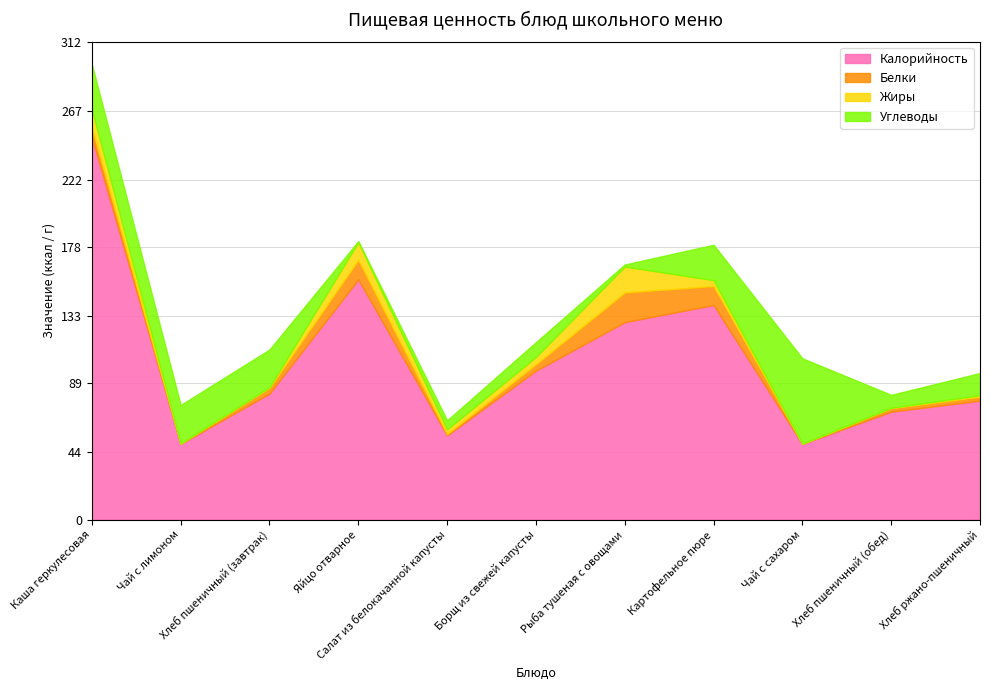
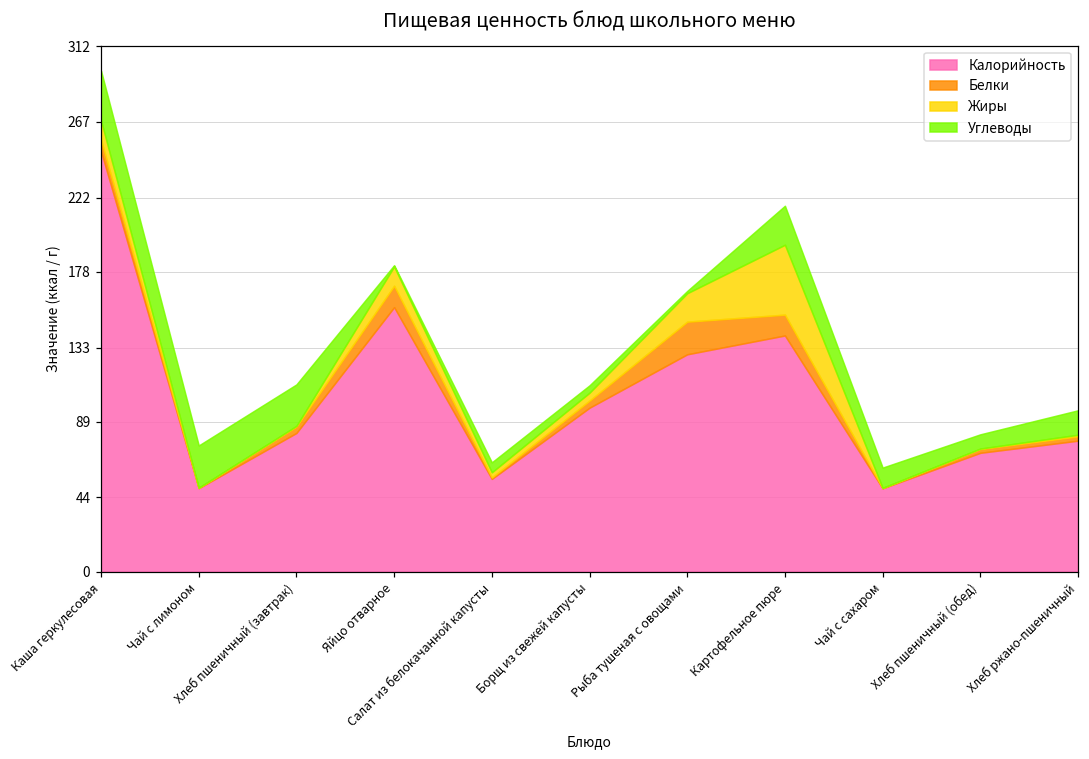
Углеводы, Борщ из свежей капусты: 10 -> 4
Жиры, Картофельное пюре: 4 -> 42
Углеводы, Чай с сахаром: 56 -> 12
